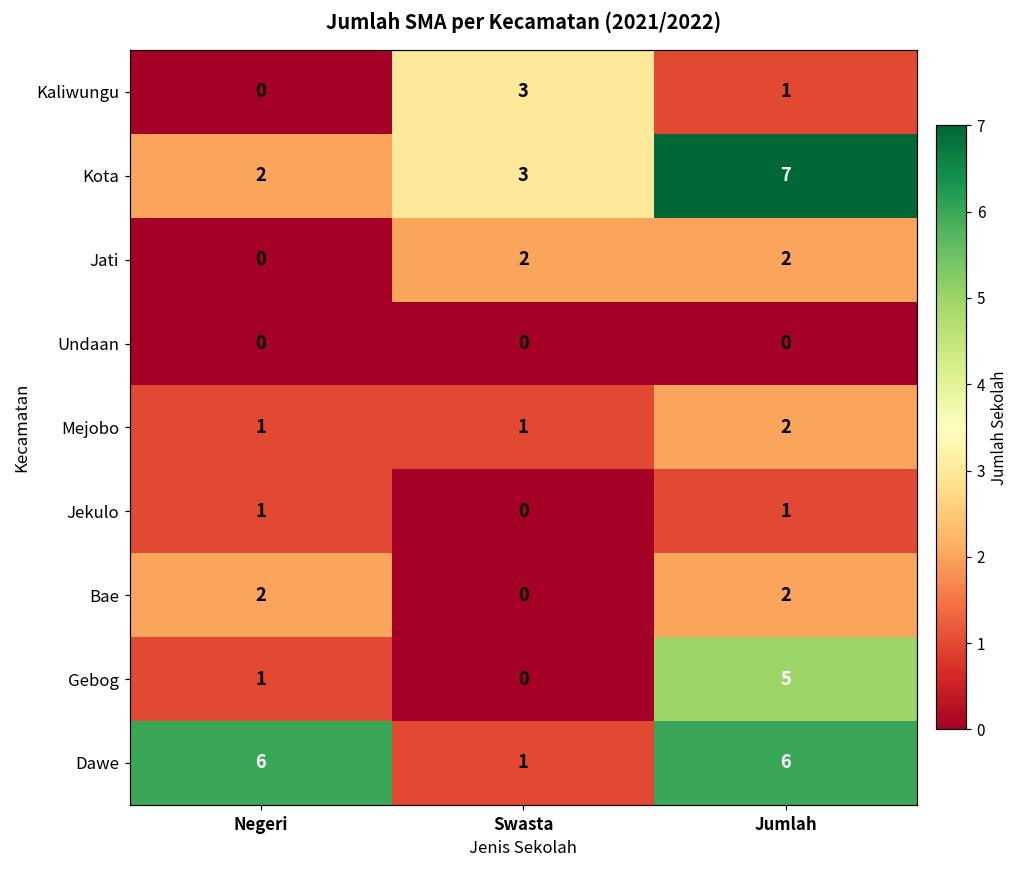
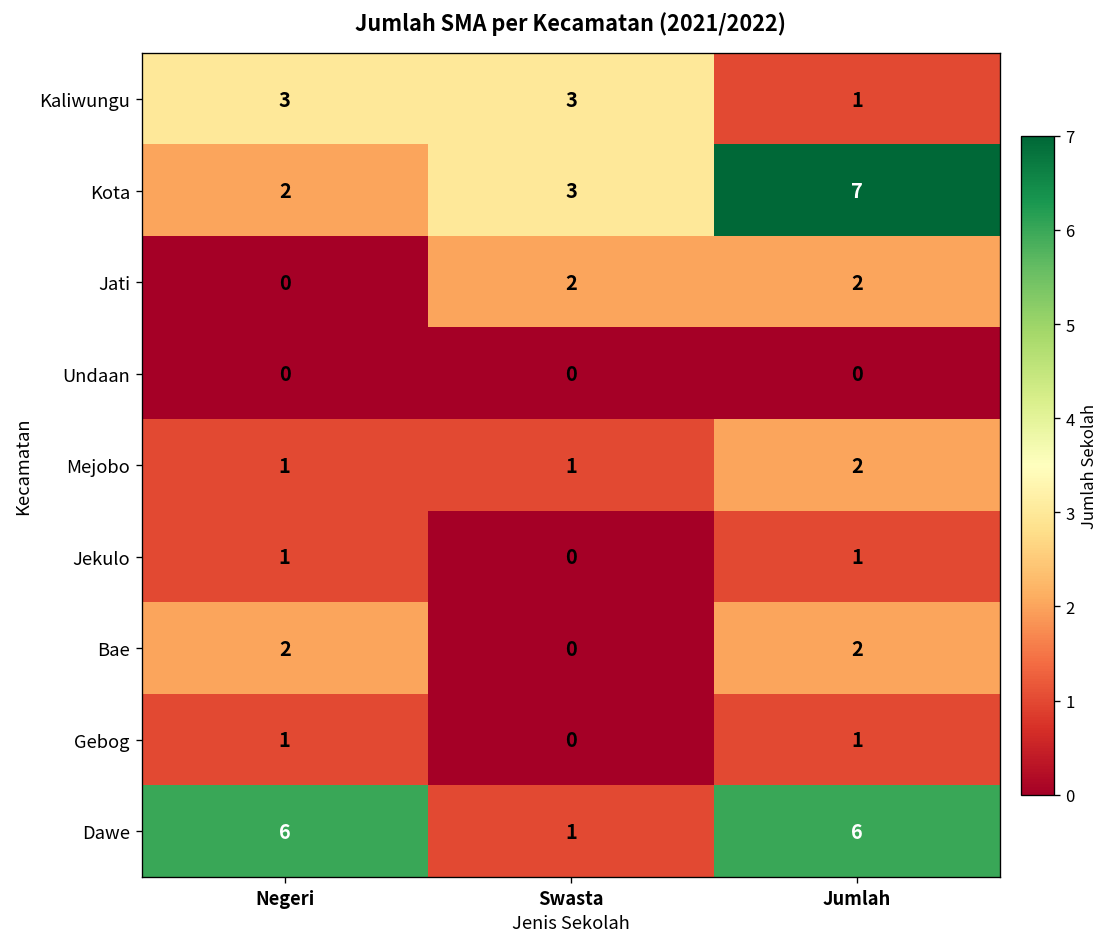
Kaliwungu, Negeri: 0 -> 3
Gebog, Jumlah: 5 -> 1
